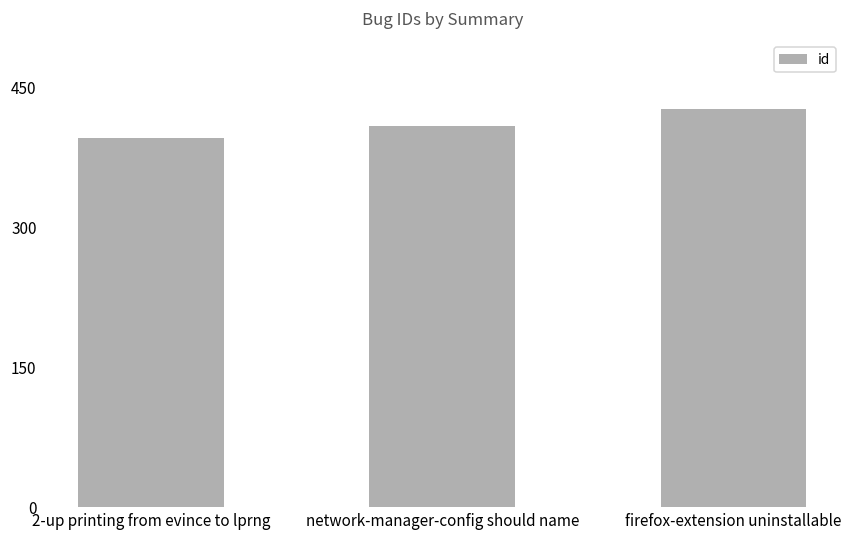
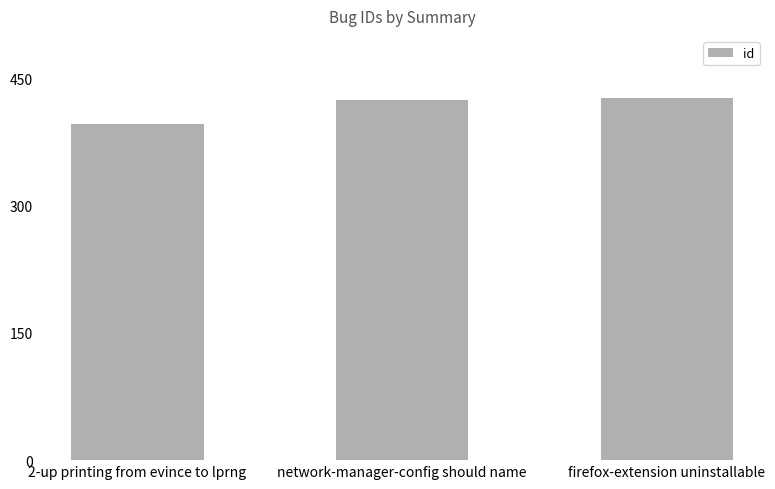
network-manager-config should name: 410 -> 420
